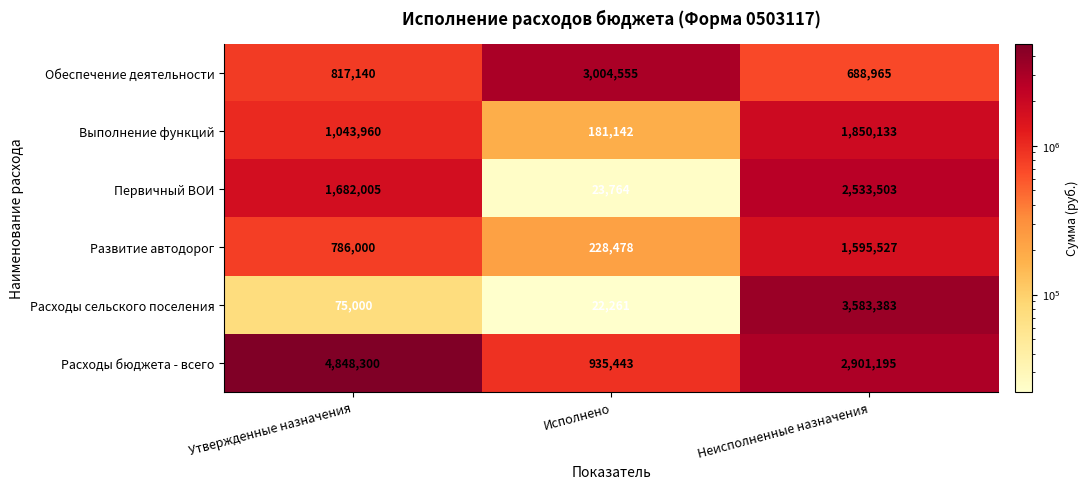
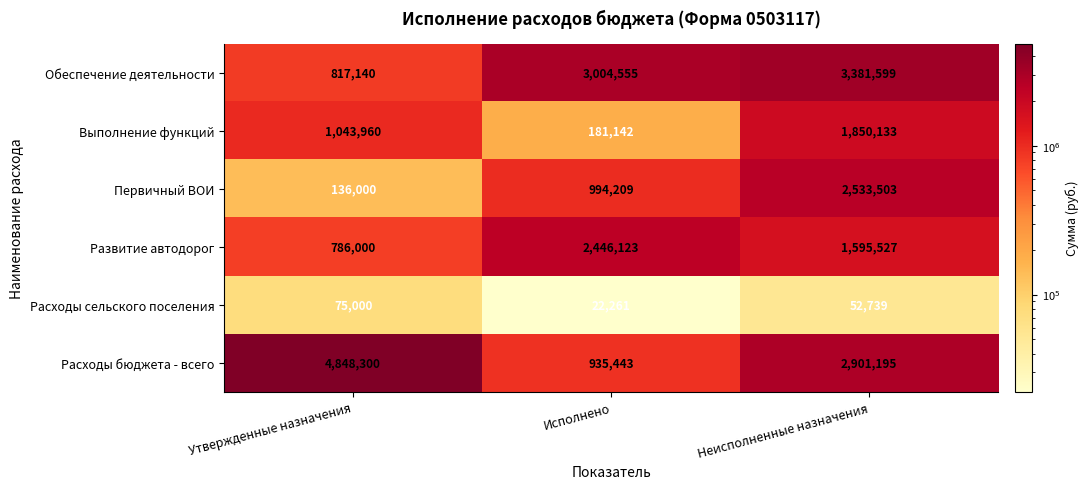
Обеспечение деятельности, Неисполненные назначения: 688,965 -> 3,381,599
Первичный ВОИ, Утвержденные назначения: 1,682,005 -> 136,000
Первичный ВОИ, Исполнено: 23,764 -> 994,209
Развитие автодорог, Исполнено: 228,478 -> 2,446,123
Расходы сельского поселения, Неисполненные назначения: 3,583,383 -> 52,739
